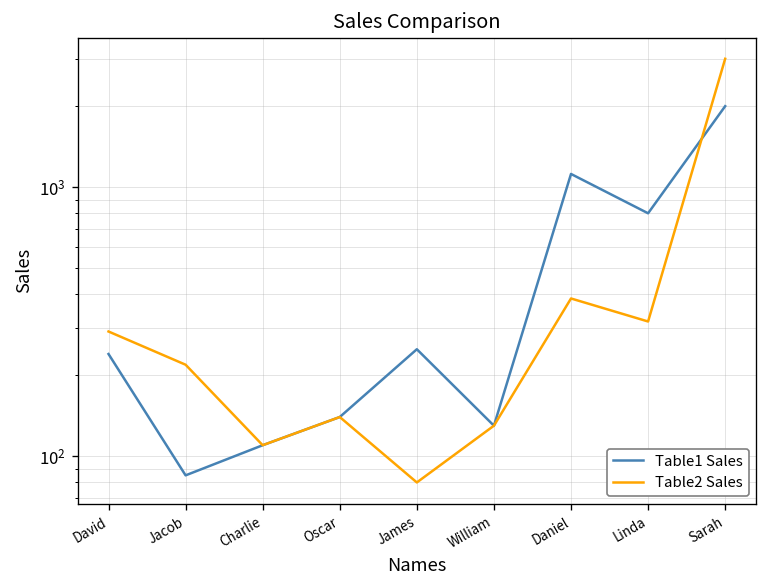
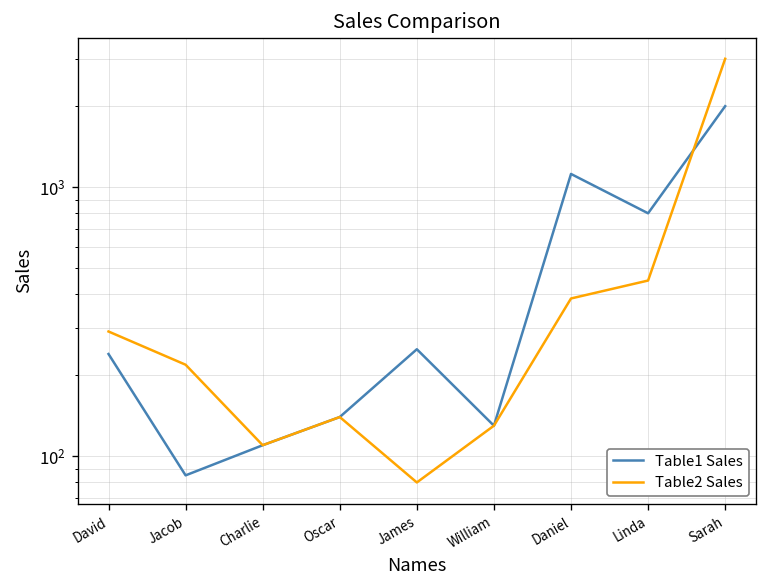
Table2 Sales, Linda: 320 -> 450
